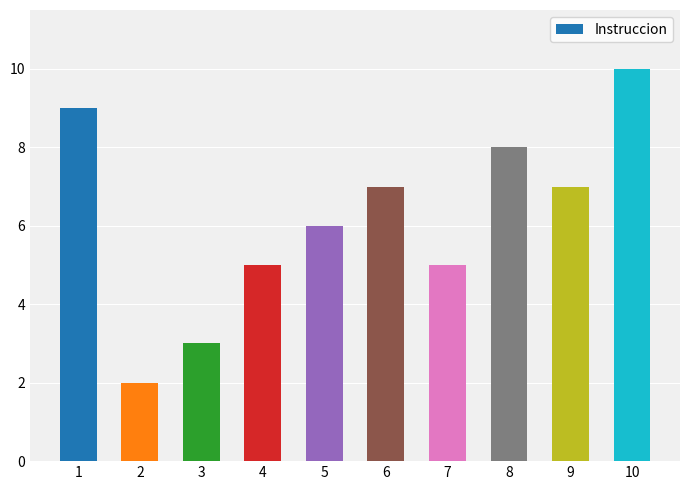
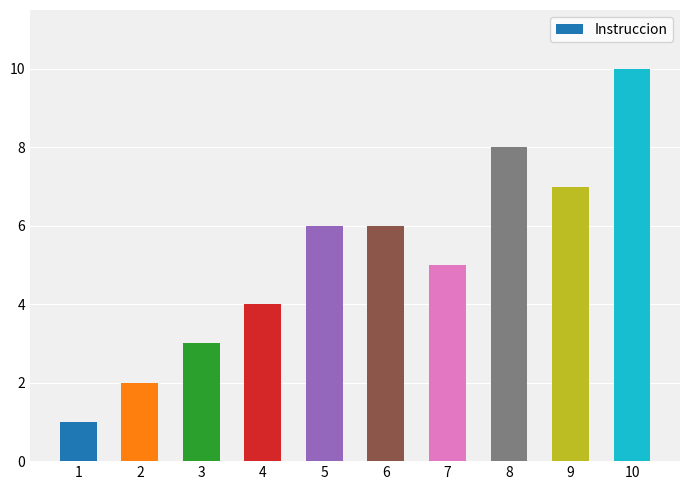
1: 9 -> 1
4: 5 -> 4
6: 7 -> 6
